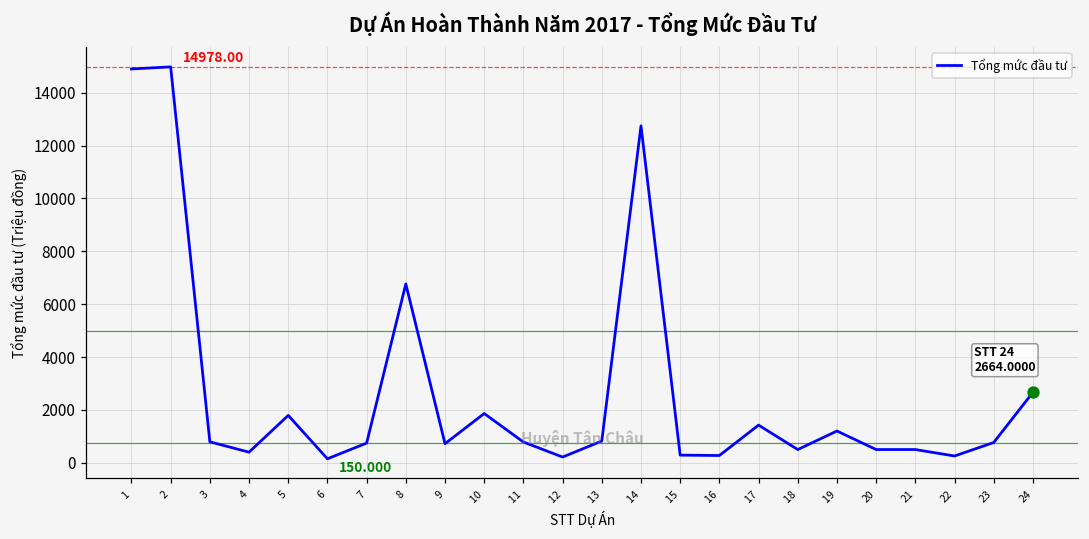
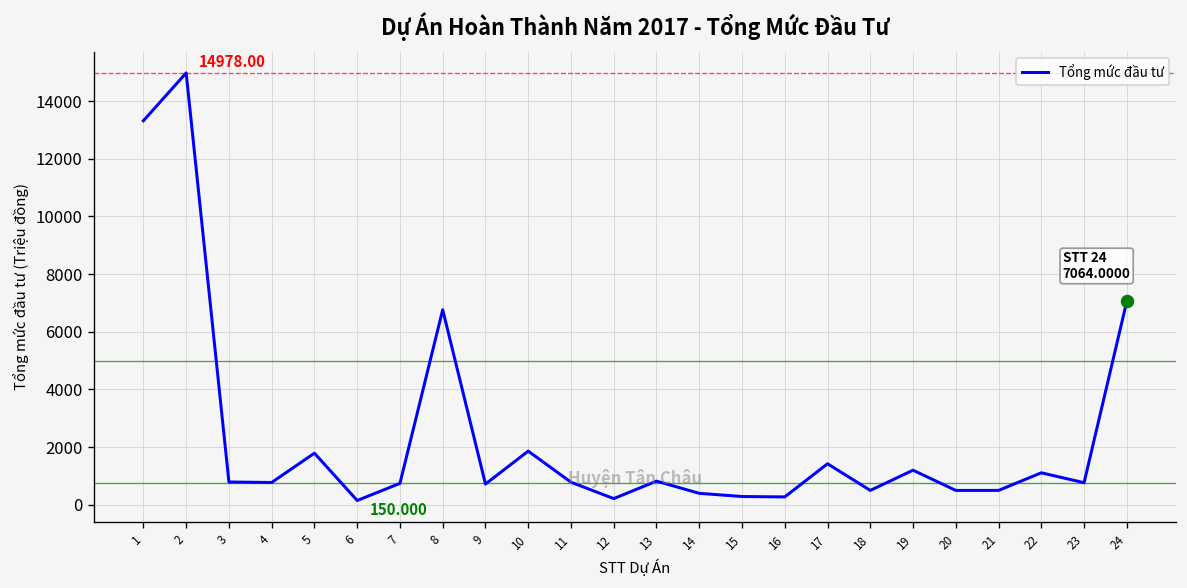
Tổng mức đầu tư, 1: 14900 -> 13300
Tổng mức đầu tư, 4: 400 -> 800
Tổng mức đầu tư, 14: 12700 -> 400
Tổng mức đầu tư, 22: 300 -> 1100
Tổng mức đầu tư, 24: 2664.0000 -> 7064.0000
